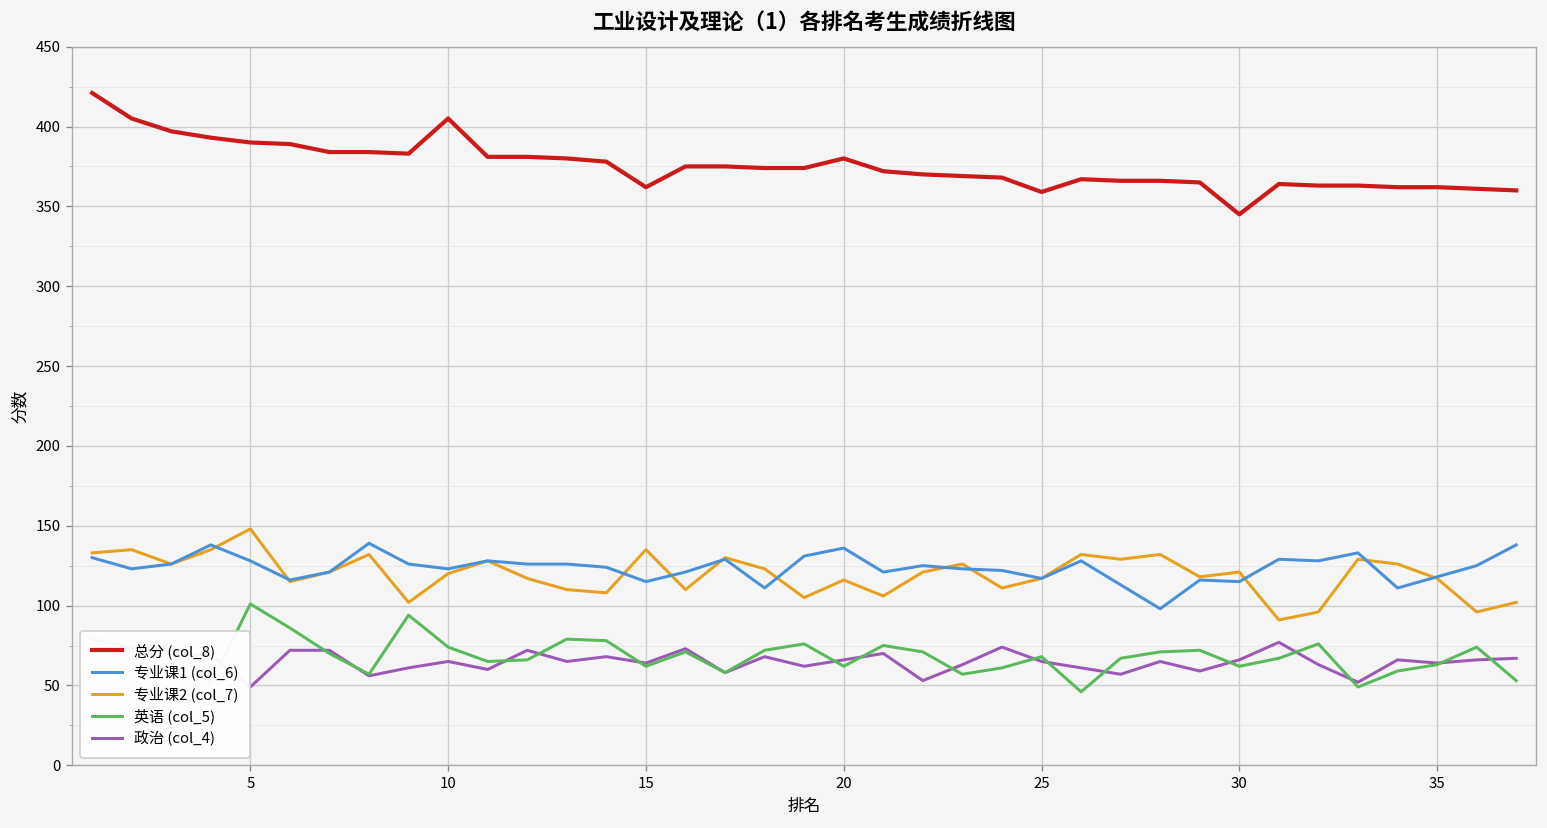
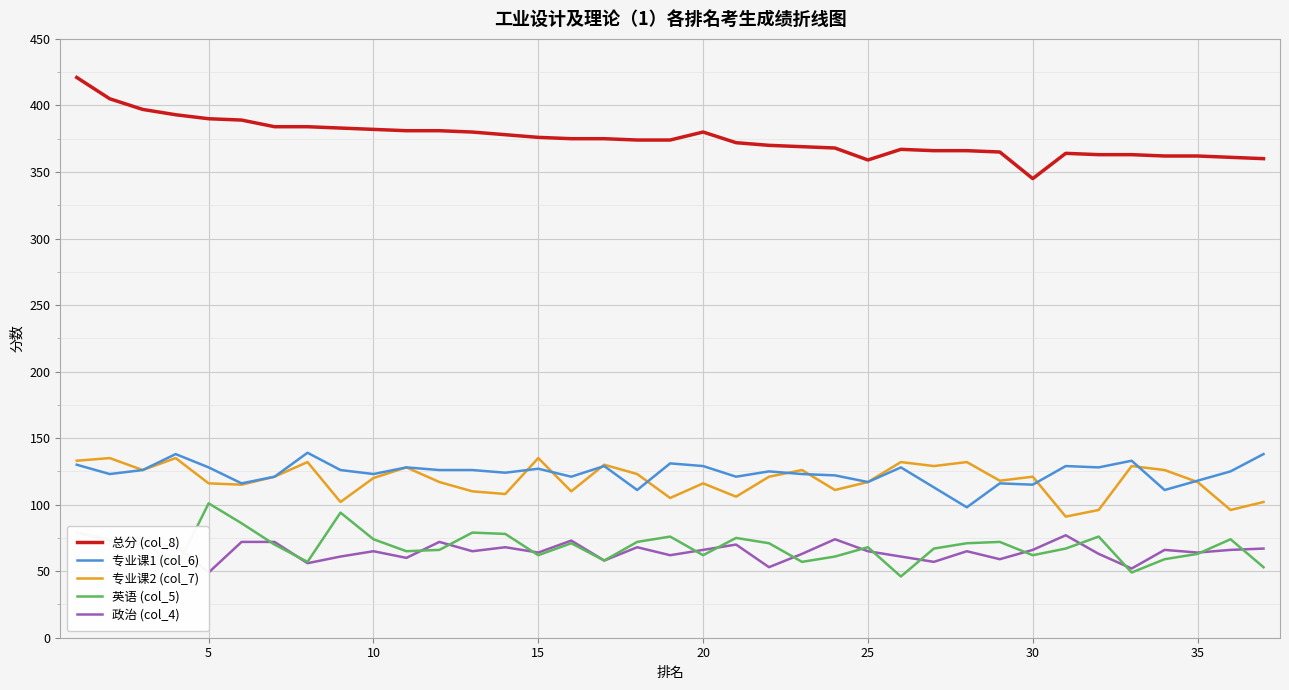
专业课2 (col_7), 5: 148 -> 116
总分 (col_8), 10: 405 -> 382
总分 (col_8), 15: 362 -> 376
专业课1 (col_6), 15: 115 -> 127
专业课1 (col_6), 20: 136 -> 129
